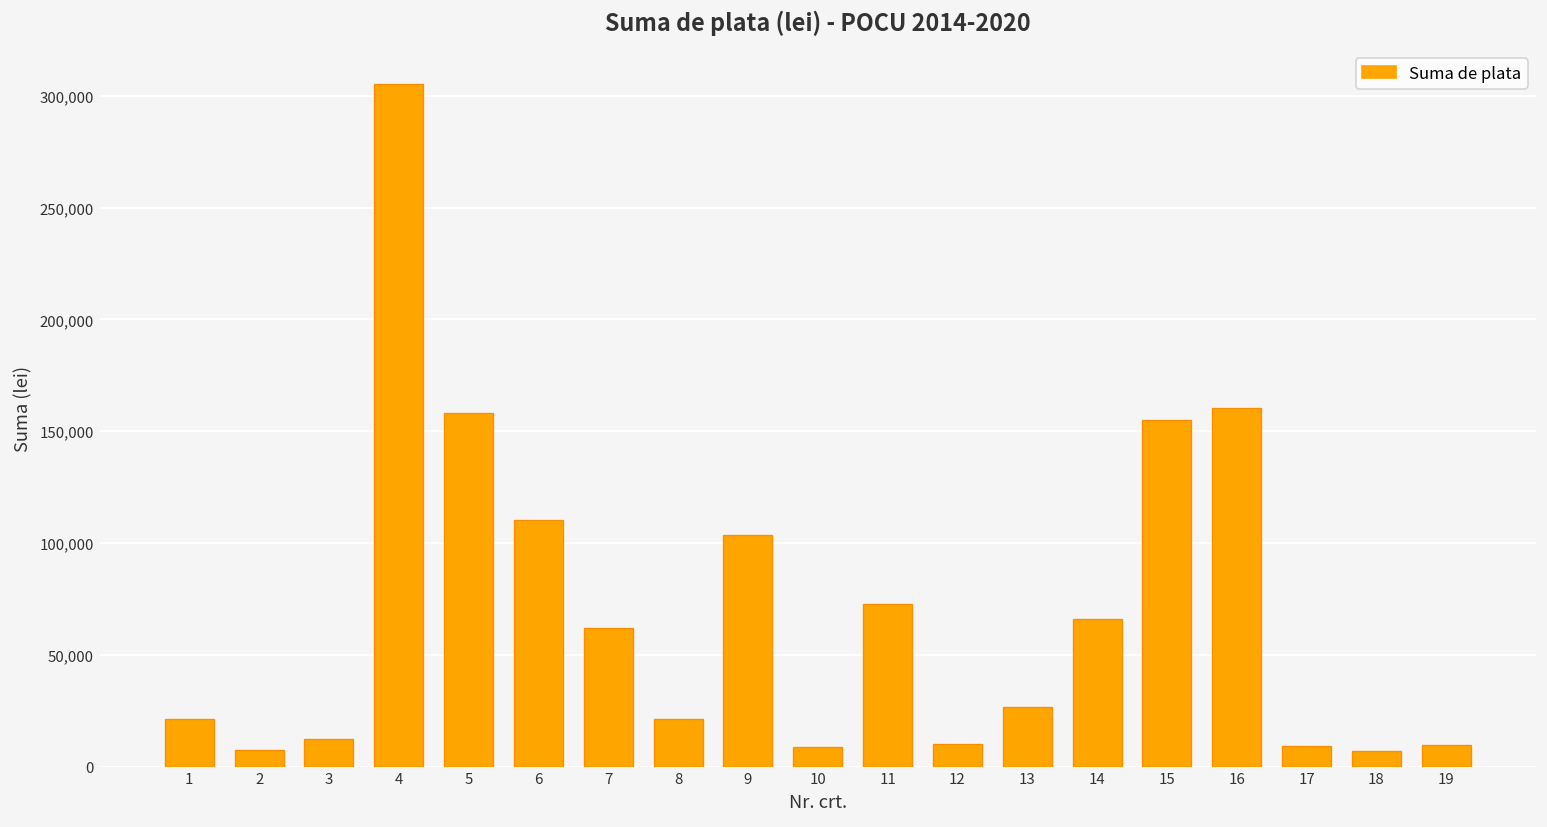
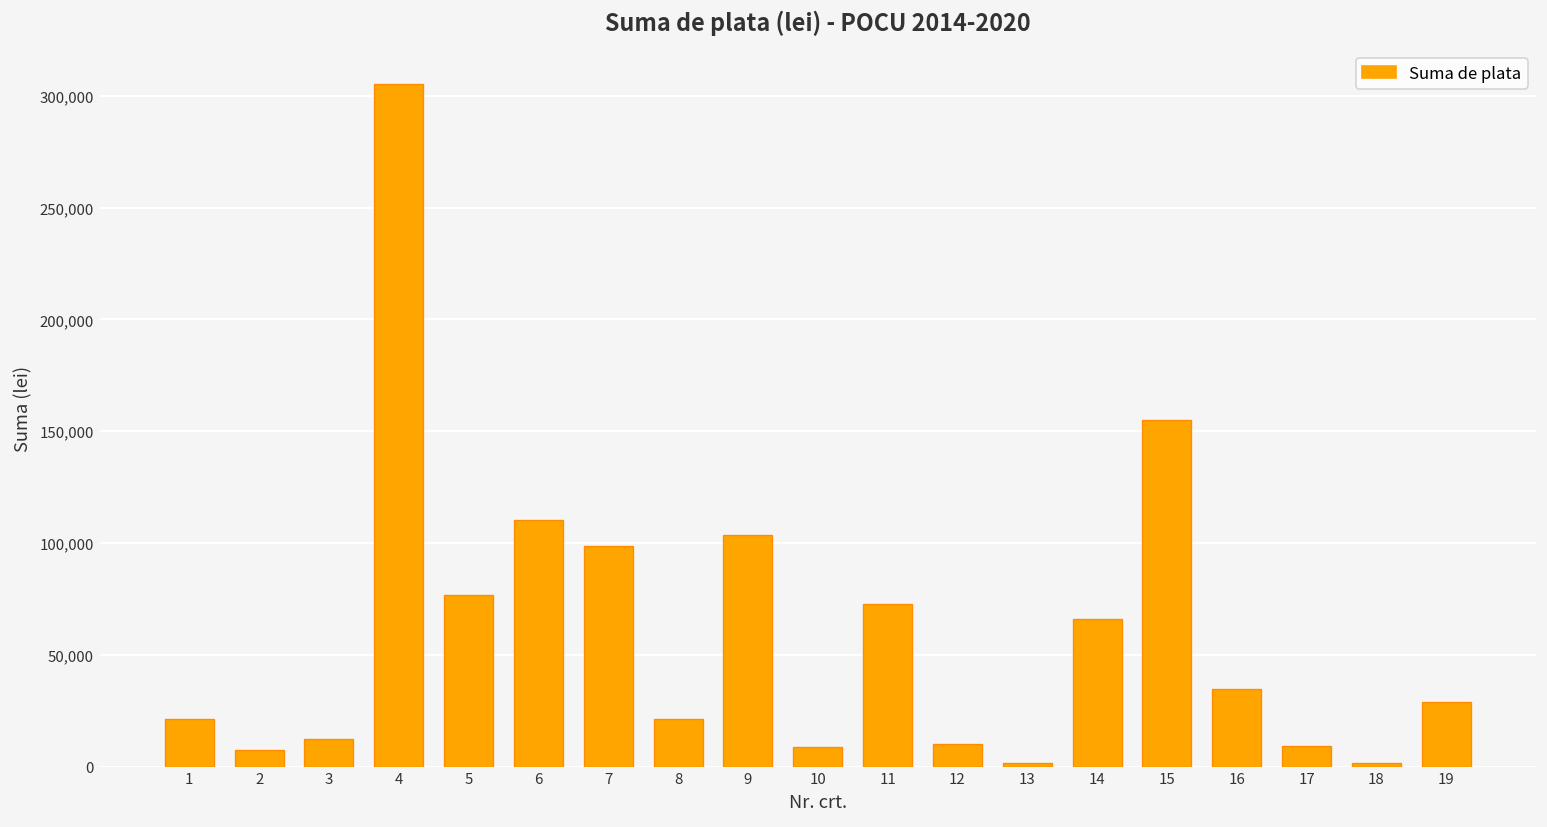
5: 158,000 -> 77,000
7: 62,000 -> 98,000
13: 27,000 -> 2,000
16: 160,000 -> 34,000
18: 7,000 -> 1,000
19: 10,000 -> 29,000
